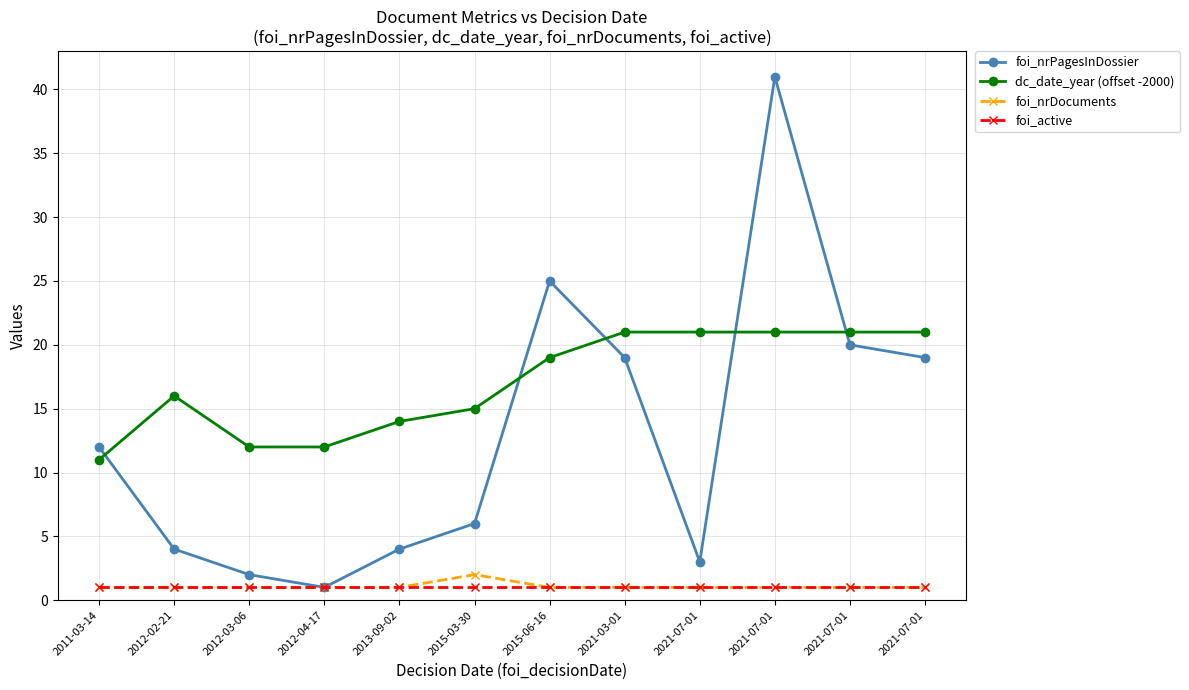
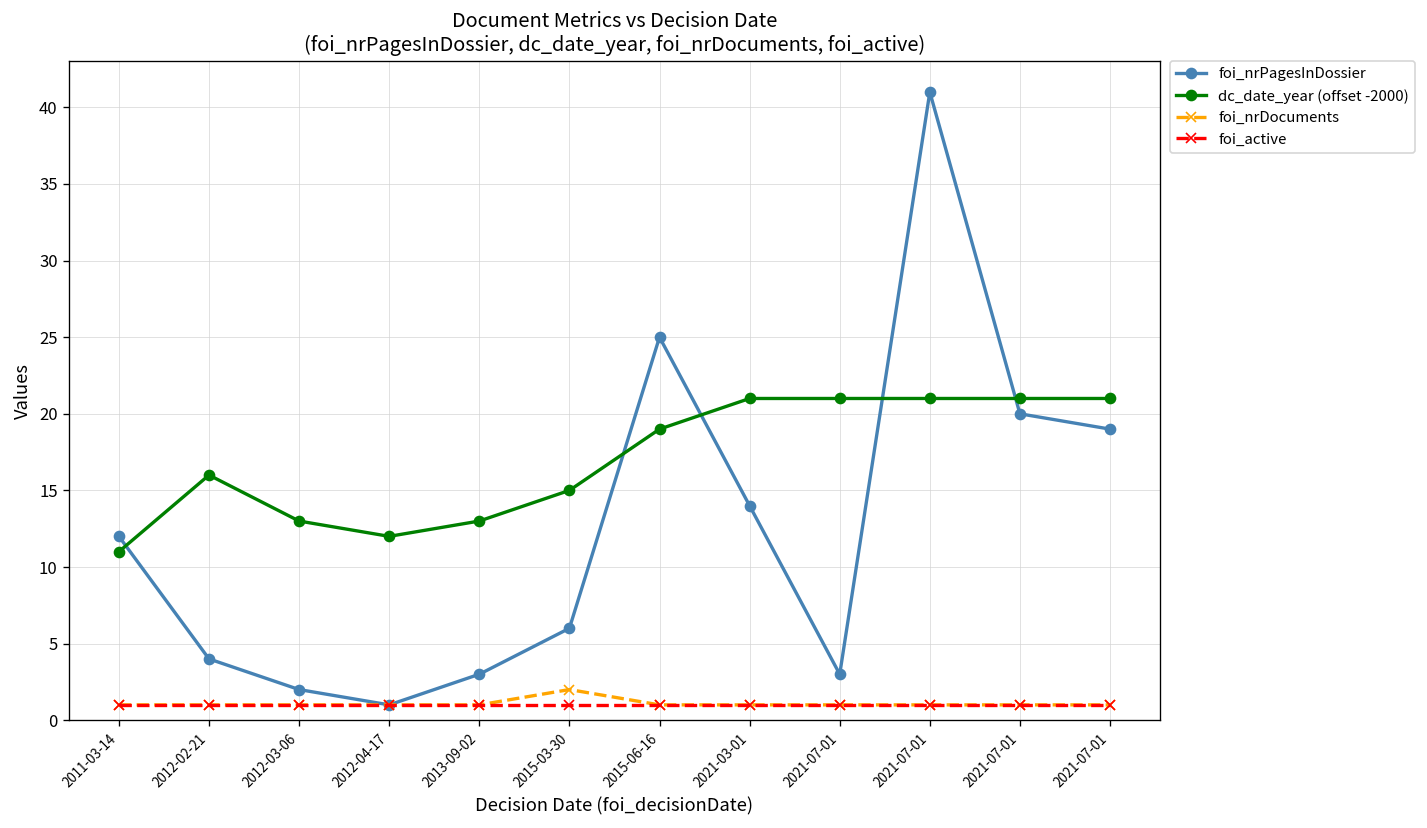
dc_date_year (offset -2000), 2012-03-06: 12.0 -> 13.0
foi_nrPagesInDossier, 2013-09-02: 4 -> 3
dc_date_year (offset -2000), 2013-09-02: 14.0 -> 13.0
foi_nrPagesInDossier, 2021-03-01: 19 -> 14
